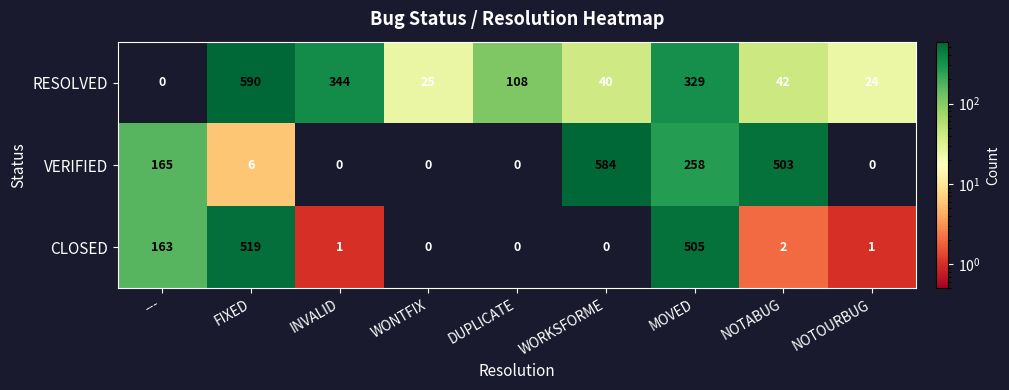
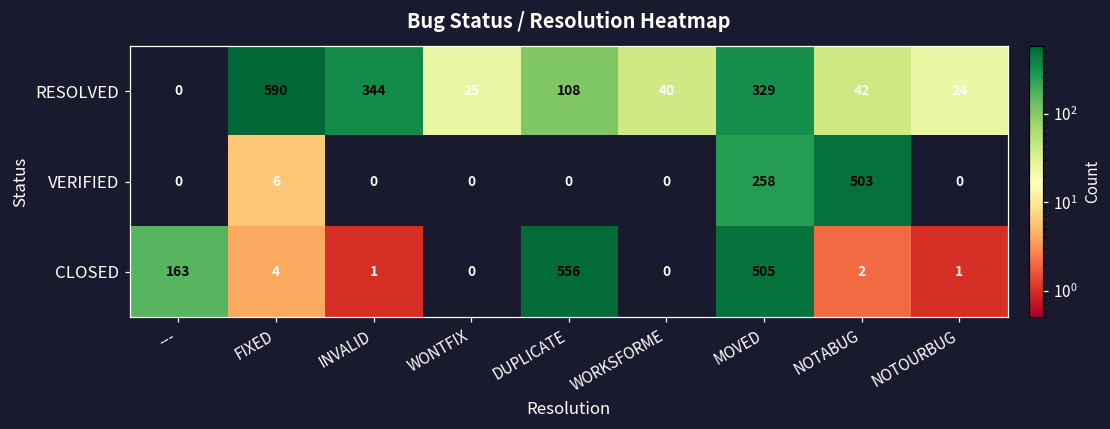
VERIFIED, ---: 165 -> 0
VERIFIED, WORKSFORME: 584 -> 0
CLOSED, FIXED: 519 -> 4
CLOSED, DUPLICATE: 0 -> 556
